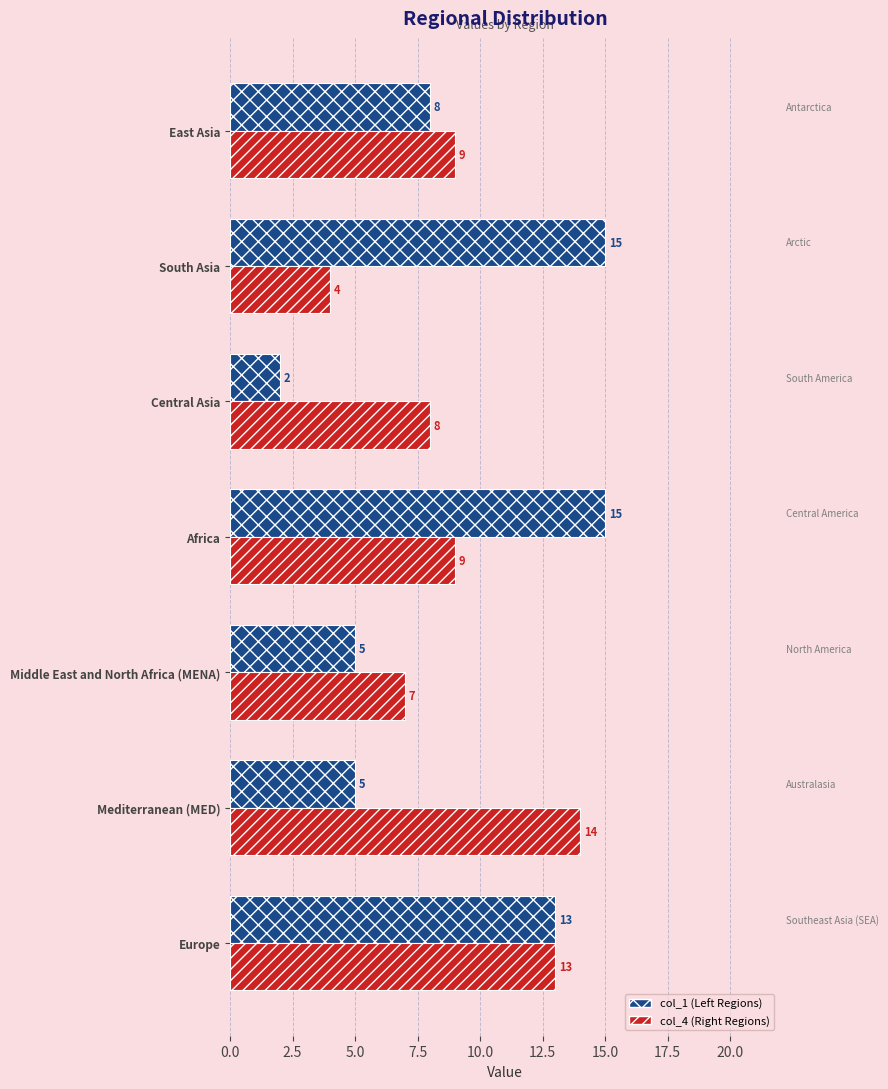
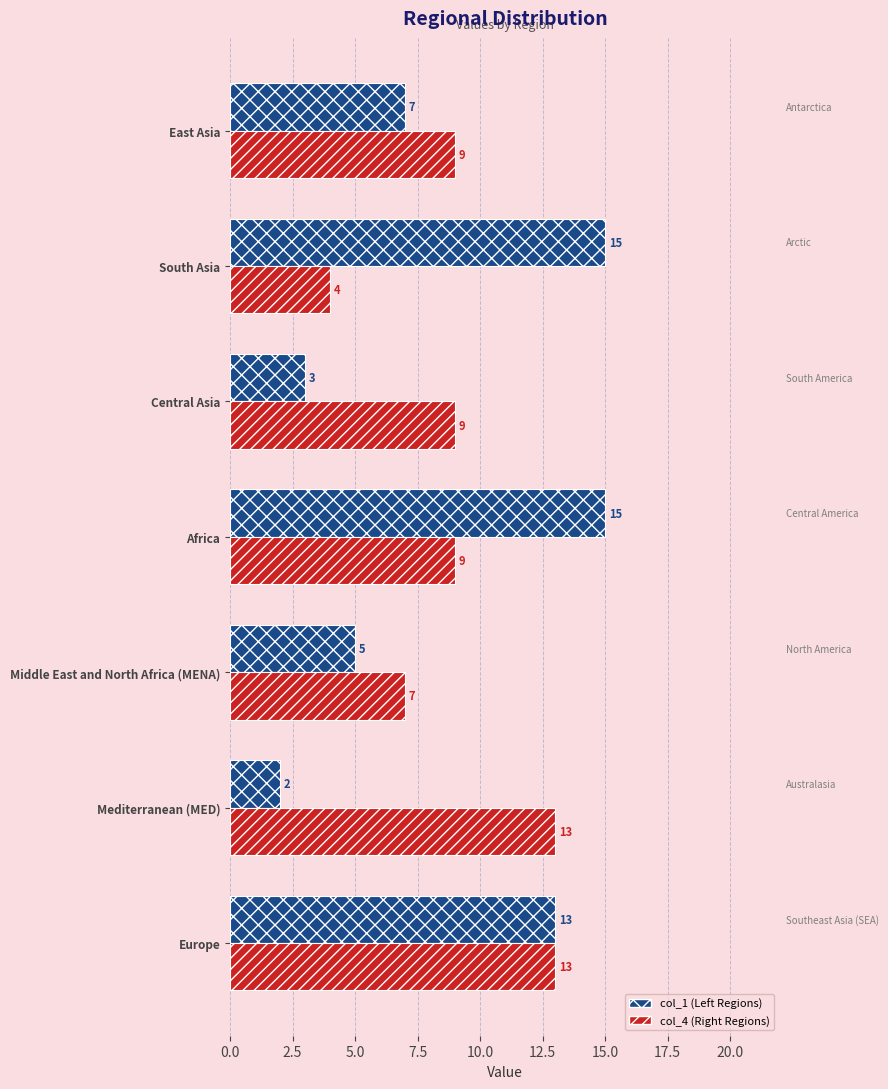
col_1 (Left Regions), East Asia: 8 -> 7
col_1 (Left Regions), Central Asia: 2 -> 3
col_4 (Right Regions), Central Asia: 8 -> 9
col_1 (Left Regions), Mediterranean (MED): 5 -> 2
col_4 (Right Regions), Mediterranean (MED): 14 -> 13
